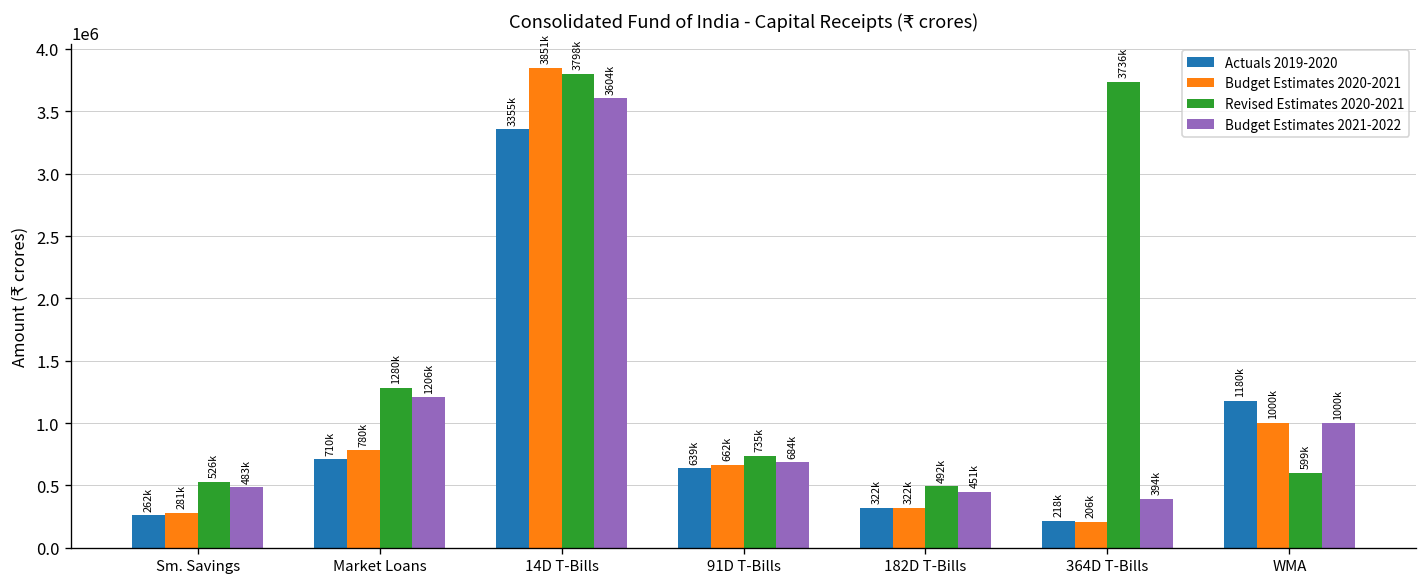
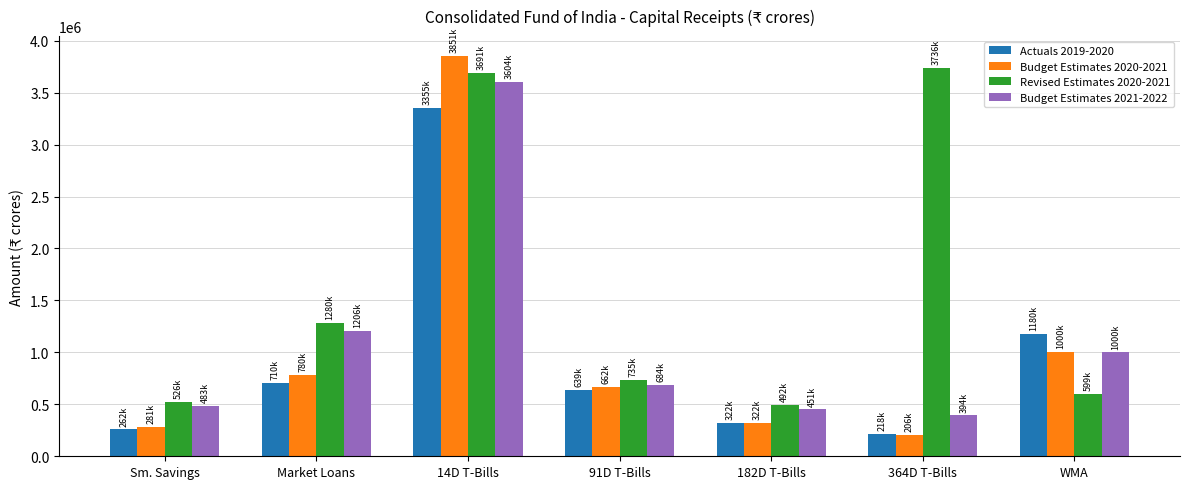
Revised Estimates 2020-2021, 14D T-Bills: 3798k -> 3691k
